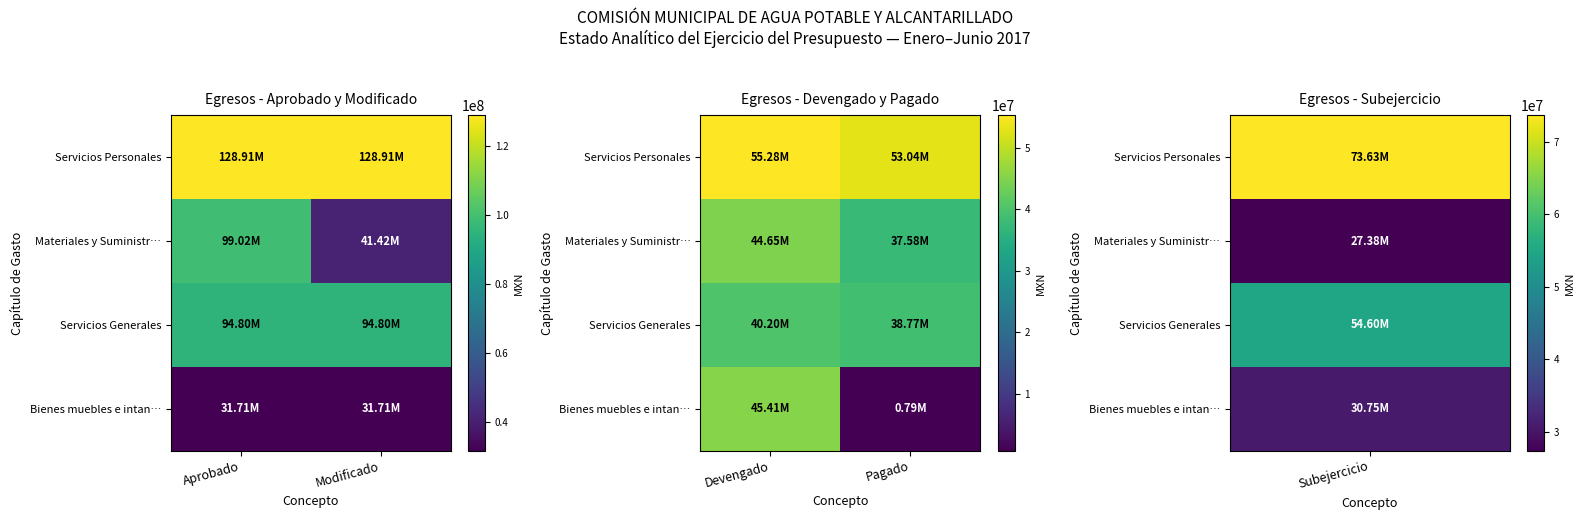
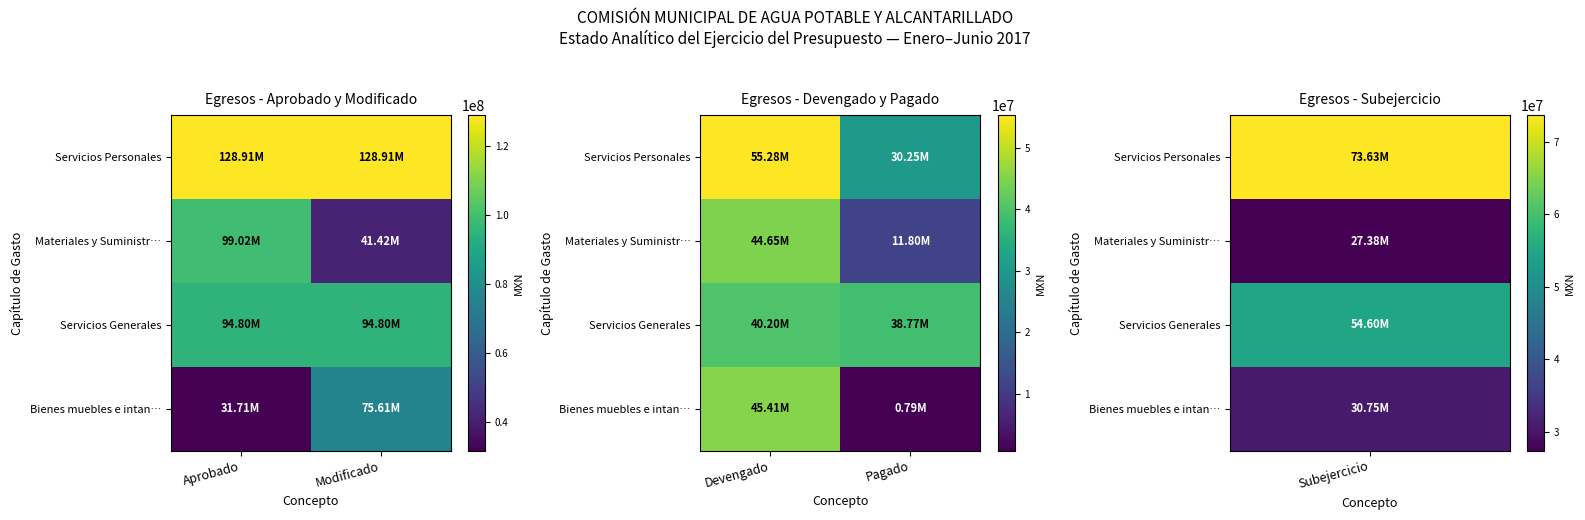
Egresos - Aprobado y Modificado, Bienes muebles e intan…, Modificado: 31.71M -> 75.61M
Egresos - Devengado y Pagado, Servicios Personales, Pagado: 53.04M -> 30.25M
Egresos - Devengado y Pagado, Materiales y Suministr…, Pagado: 37.58M -> 11.80M
